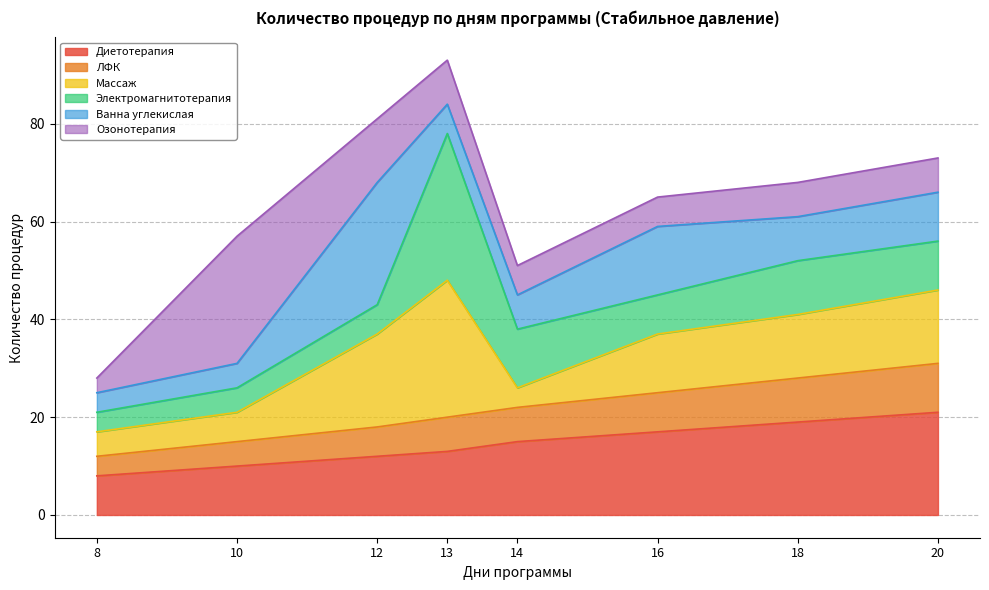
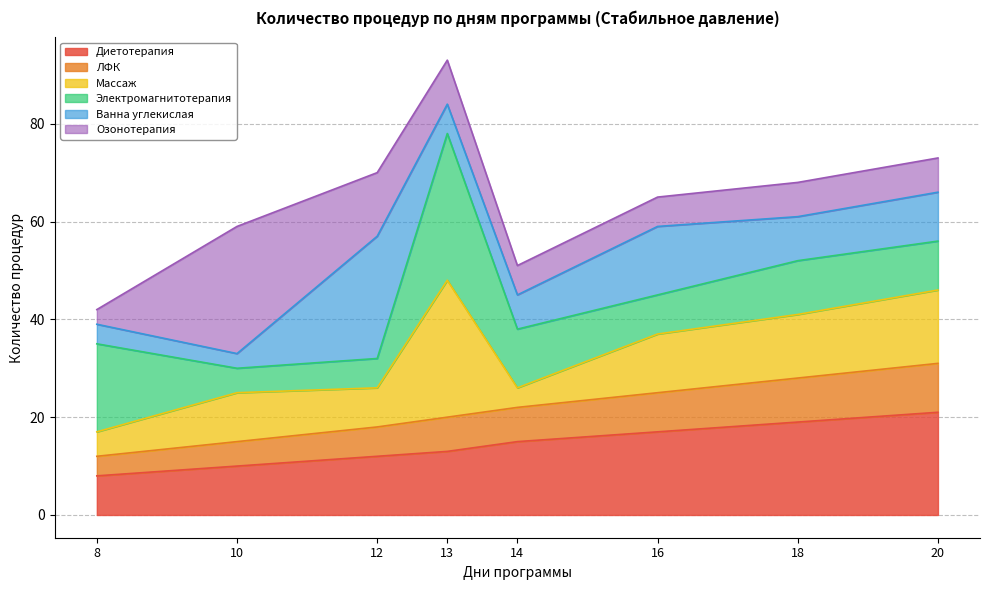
Электромагнитотерапия, 8: 4 -> 18
Массаж, 10: 6 -> 10
Ванна углекислая, 10: 5 -> 3
Массаж, 12: 19 -> 8
